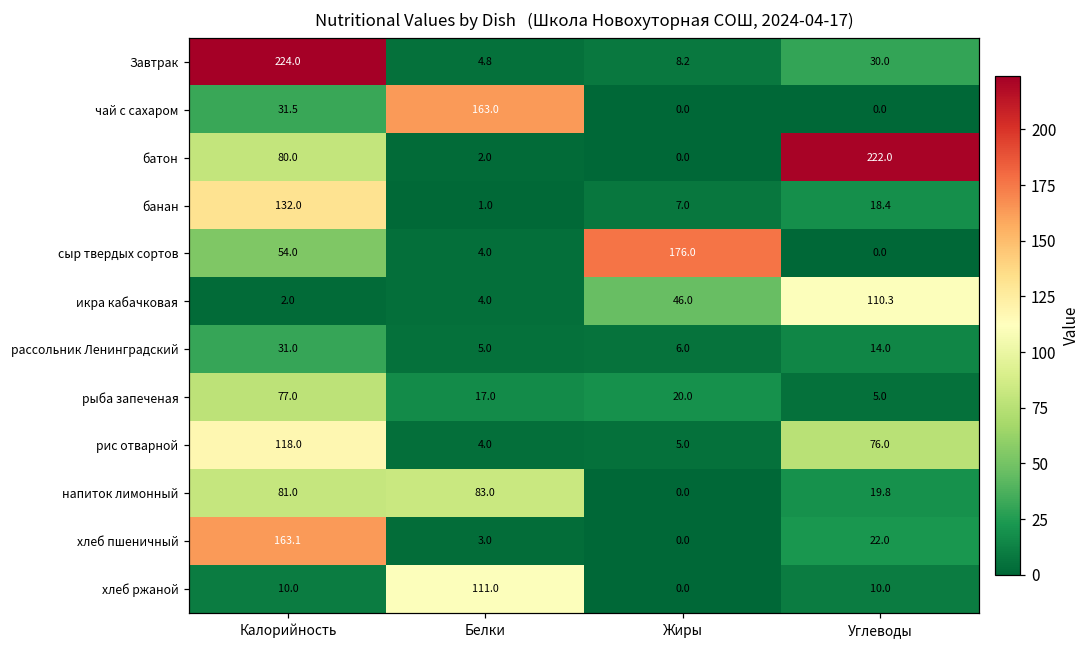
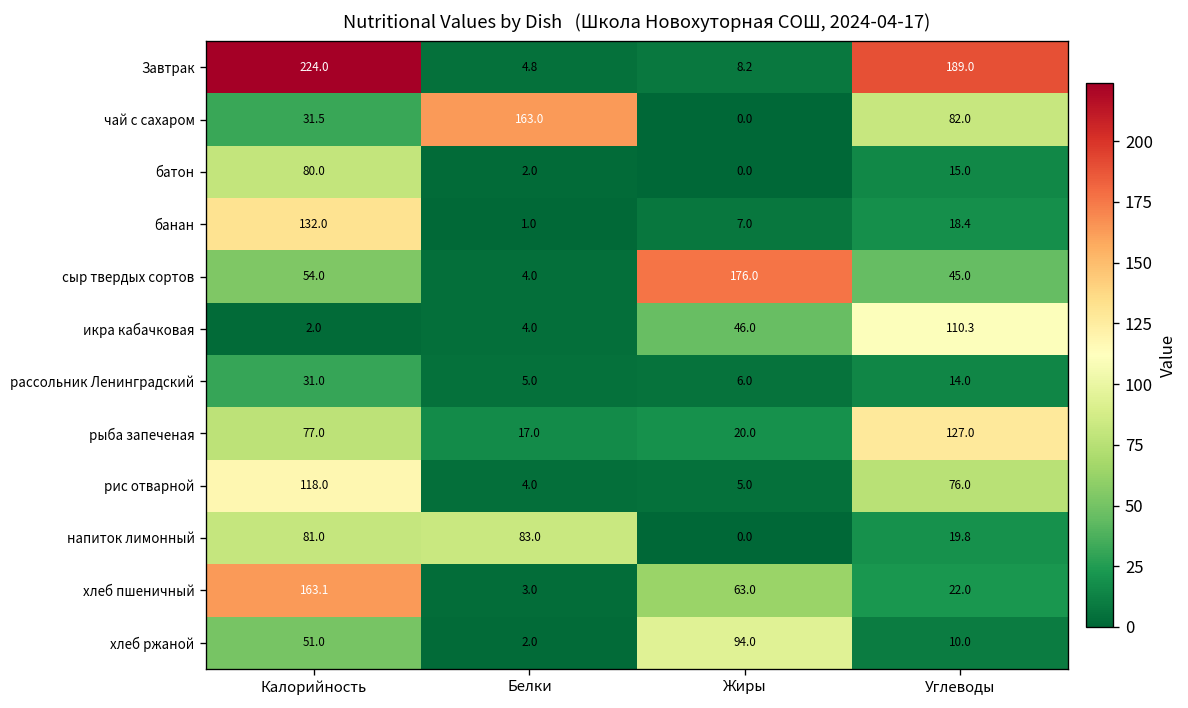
Завтрак, Углеводы: 30.0 -> 189.0
чай с сахаром, Углеводы: 0.0 -> 82.0
батон, Углеводы: 222.0 -> 15.0
сыр твердых сортов, Углеводы: 0.0 -> 45.0
рыба запеченая, Углеводы: 5.0 -> 127.0
хлеб пшеничный, Жиры: 0.0 -> 63.0
хлеб ржаной, Калорийность: 10.0 -> 51.0
хлеб ржаной, Белки: 111.0 -> 2.0
хлеб ржаной, Жиры: 0.0 -> 94.0
